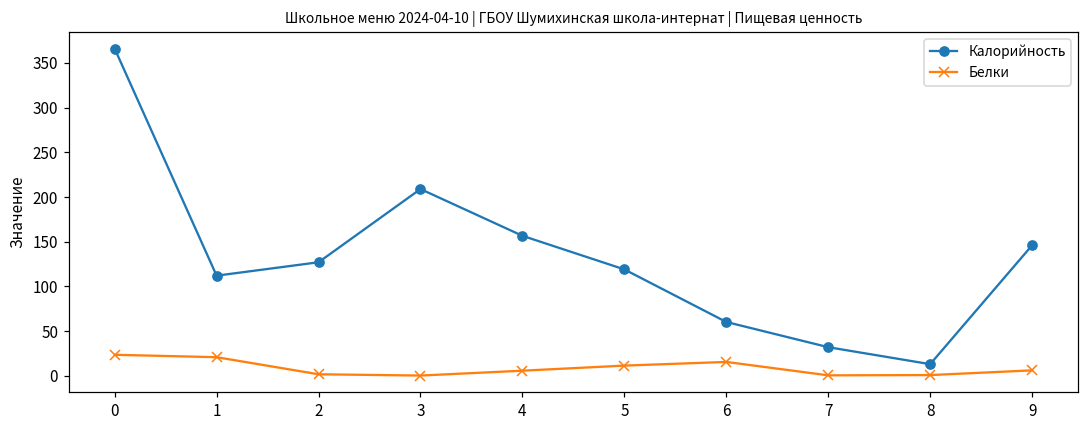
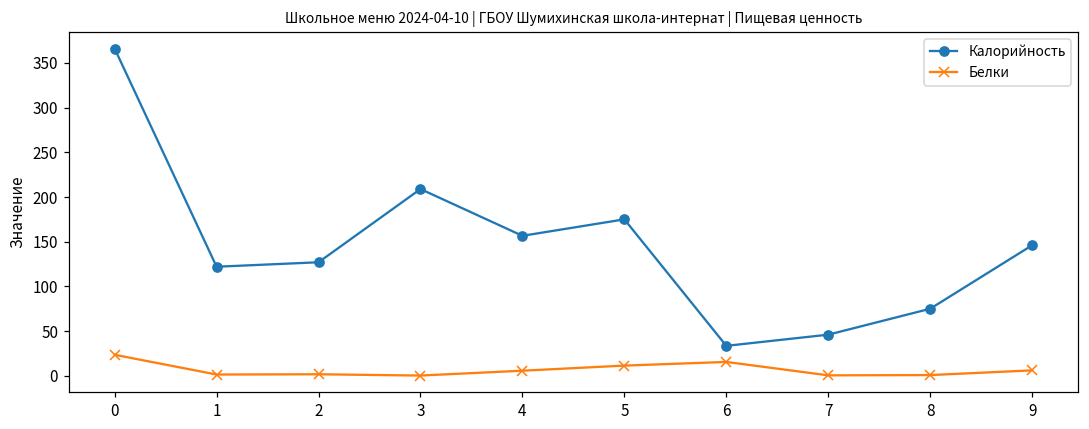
Калорийность, 1: 110 -> 120
Белки, 1: 20 -> 0
Калорийность, 5: 120 -> 180
Калорийность, 6: 60 -> 30
Калорийность, 7: 30 -> 50
Калорийность, 8: 10 -> 80
